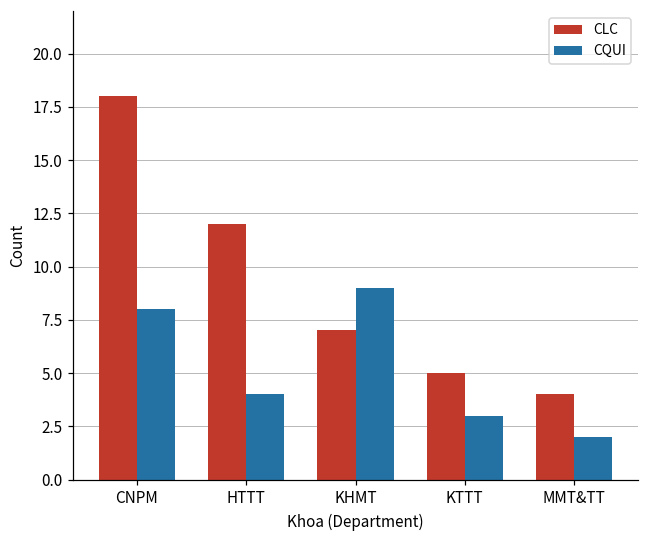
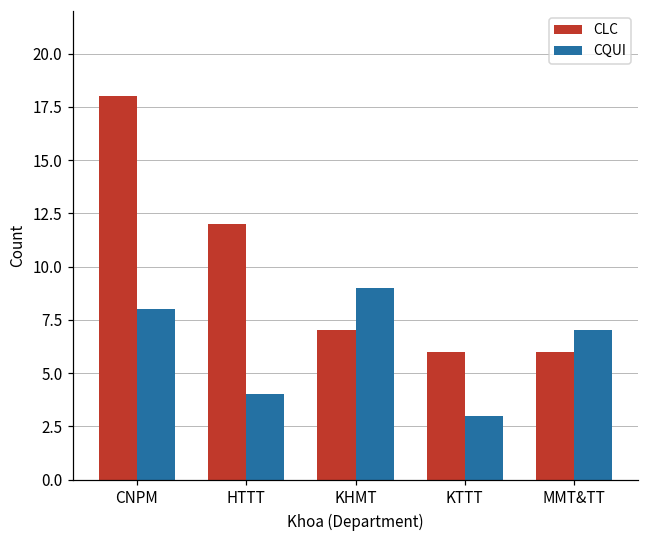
CLC, KTTT: 5 -> 6
CLC, MMT&TT: 4 -> 6
CQUI, MMT&TT: 2 -> 7
